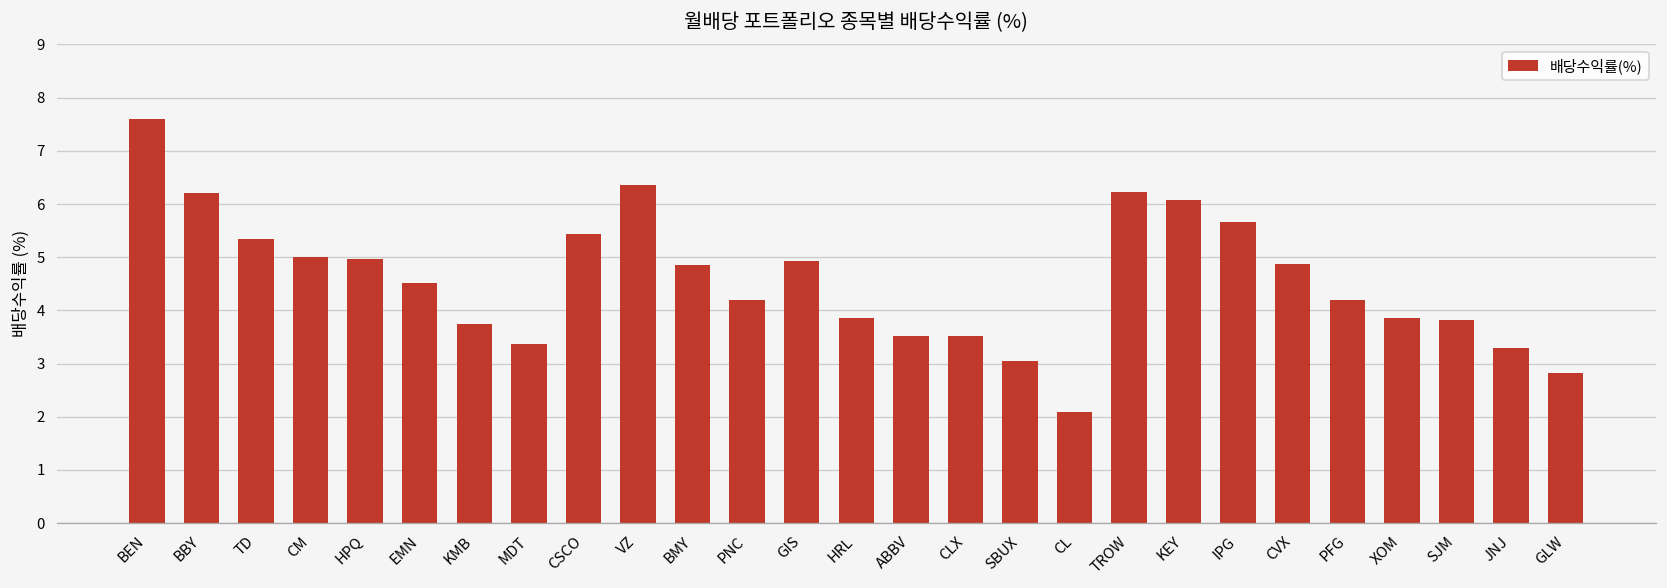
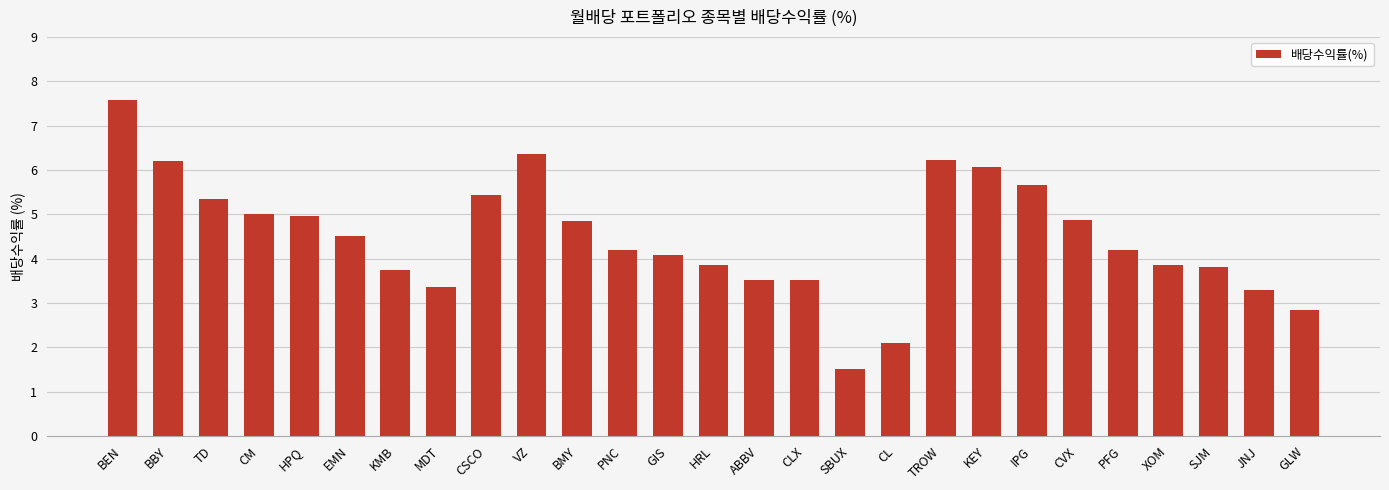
GIS: 4.9 -> 4.1
SBUX: 3.1 -> 1.5
